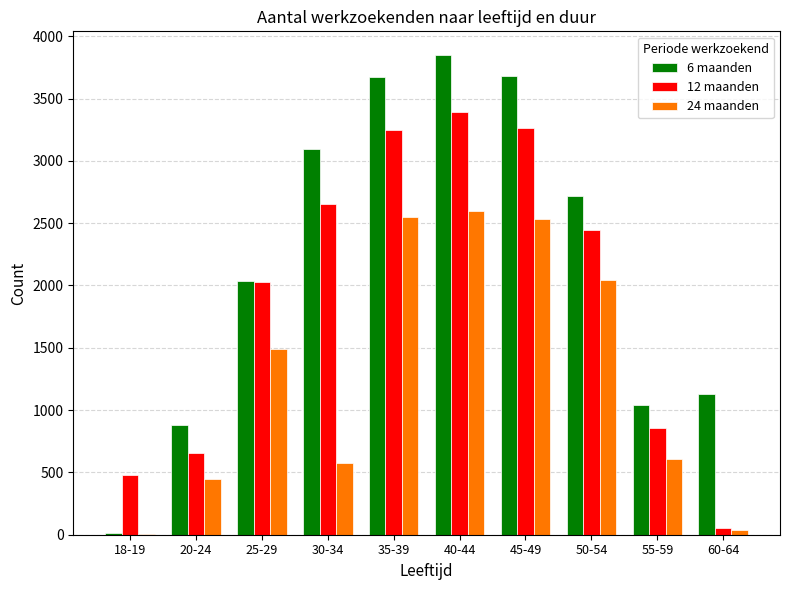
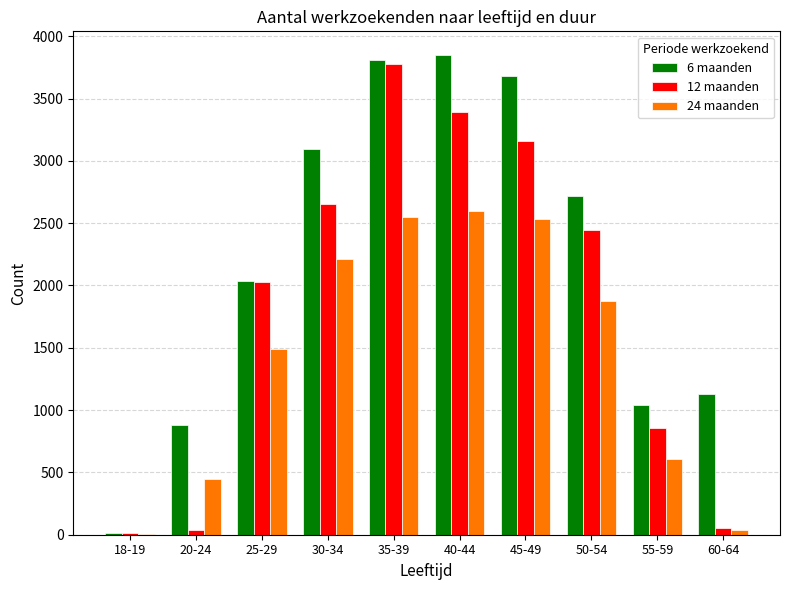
12 maanden, 18-19: 480 -> 10
12 maanden, 20-24: 650 -> 40
24 maanden, 30-34: 580 -> 2220
6 maanden, 35-39: 3670 -> 3810
12 maanden, 35-39: 3250 -> 3780
12 maanden, 45-49: 3270 -> 3160
24 maanden, 50-54: 2050 -> 1880
